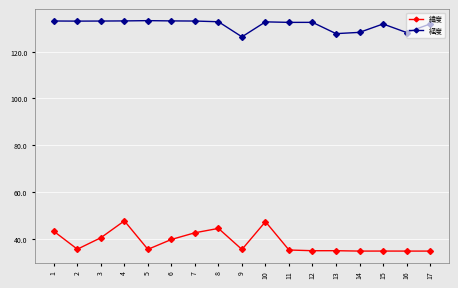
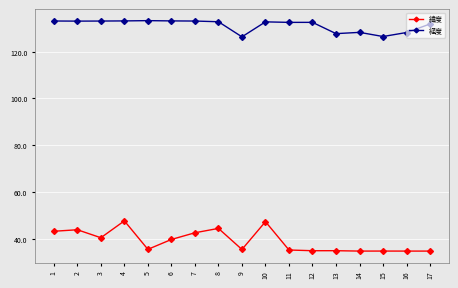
緯度, 2: 35 -> 44
経度, 15: 132 -> 126
